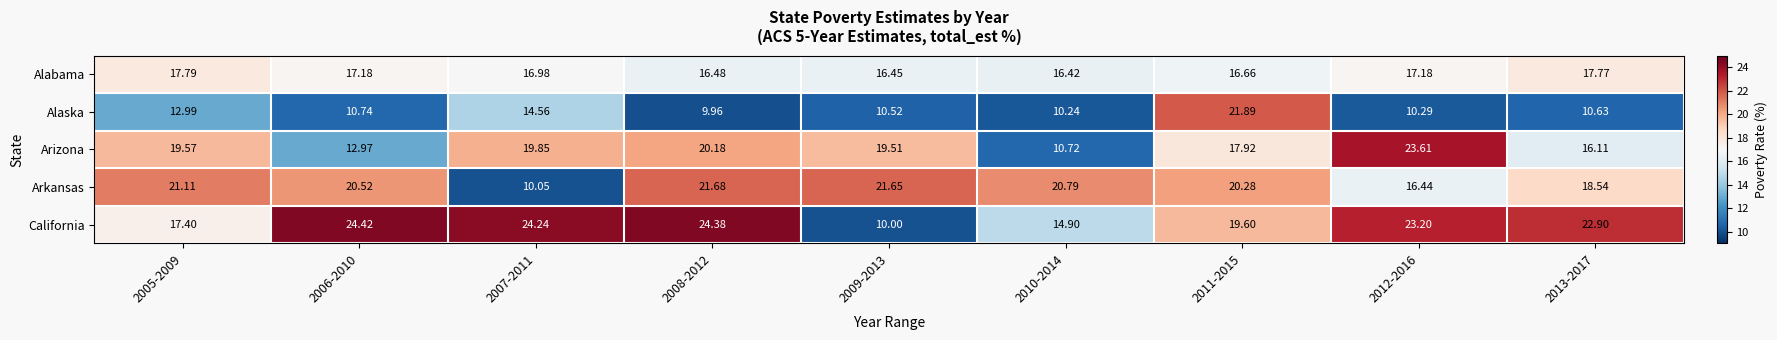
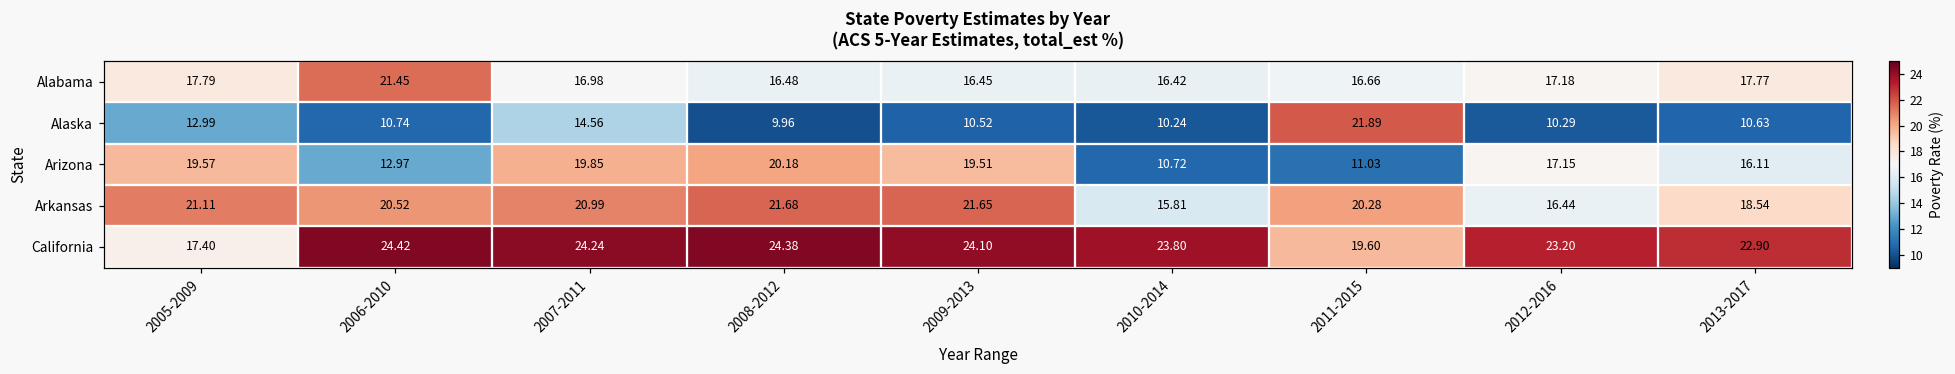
Alabama, 2006-2010: 17.18 -> 21.45
Arizona, 2011-2015: 17.92 -> 11.03
Arizona, 2012-2016: 23.61 -> 17.15
Arkansas, 2007-2011: 10.05 -> 20.99
Arkansas, 2010-2014: 20.79 -> 15.81
California, 2009-2013: 10.00 -> 24.10
California, 2010-2014: 14.90 -> 23.80
